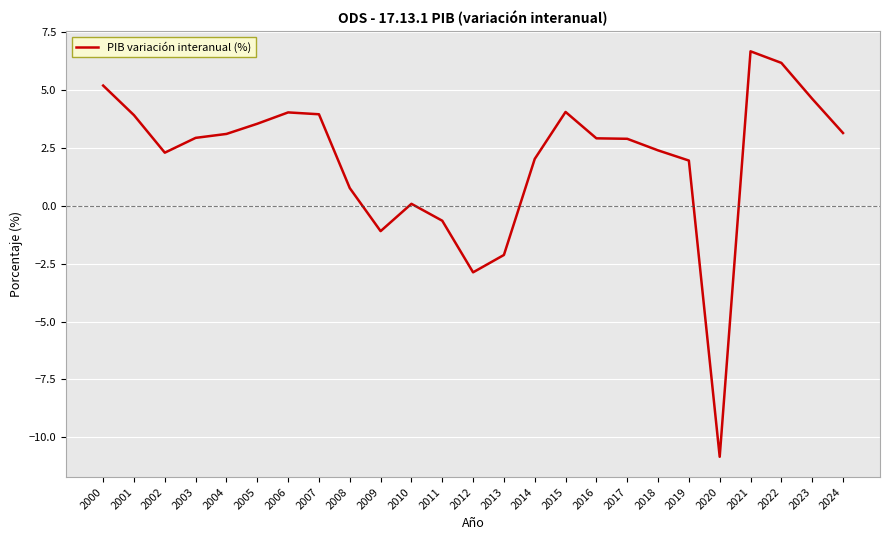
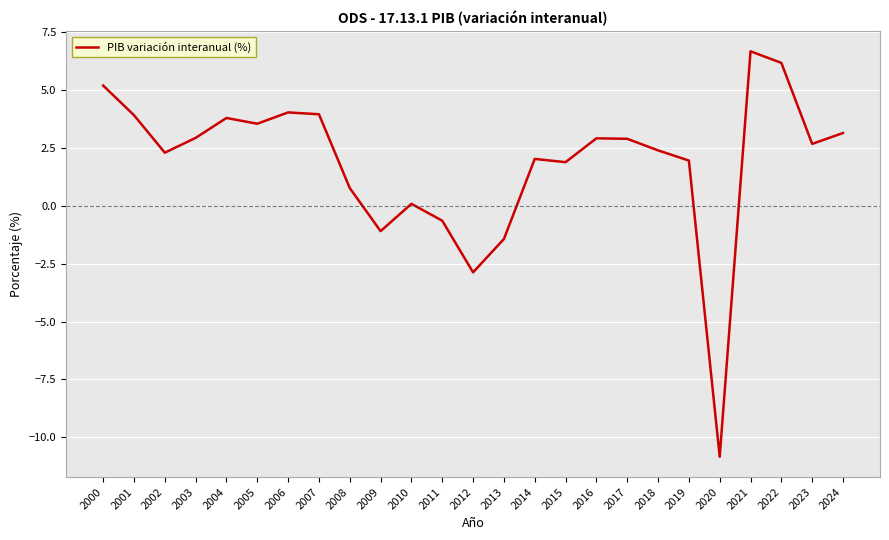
2004: 3.1 -> 3.8
2013: -2.1 -> -1.4
2015: 4.1 -> 1.9
2023: 4.6 -> 2.7
